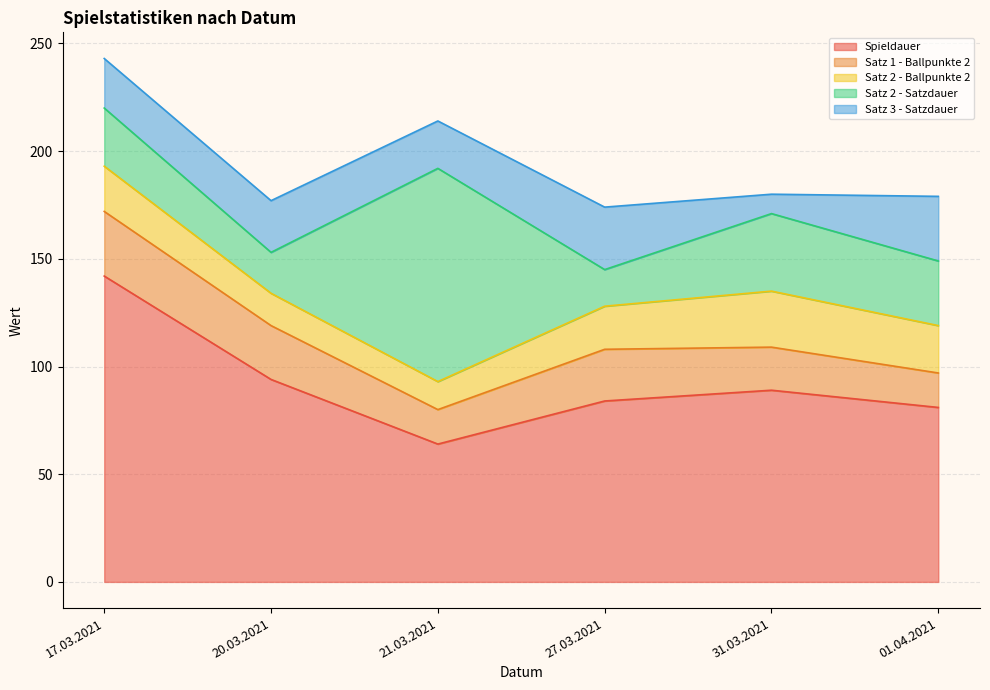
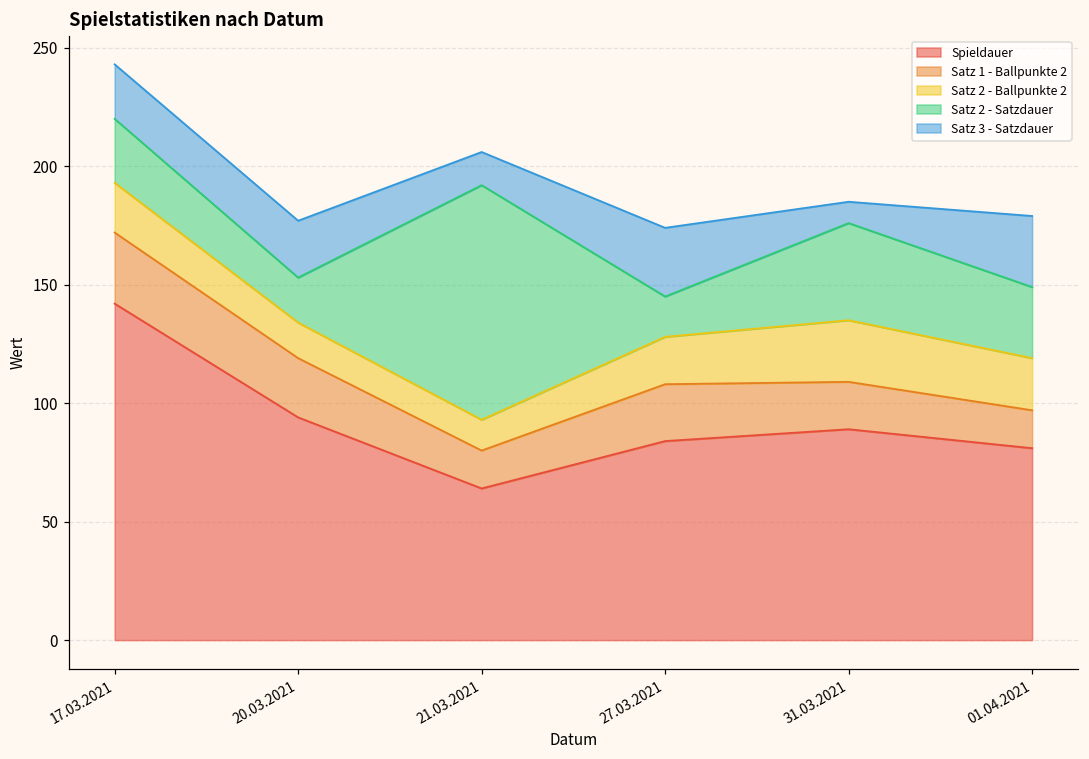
Satz 3 - Satzdauer, 21.03.2021: 22 -> 14
Satz 2 - Satzdauer, 31.03.2021: 36 -> 41
